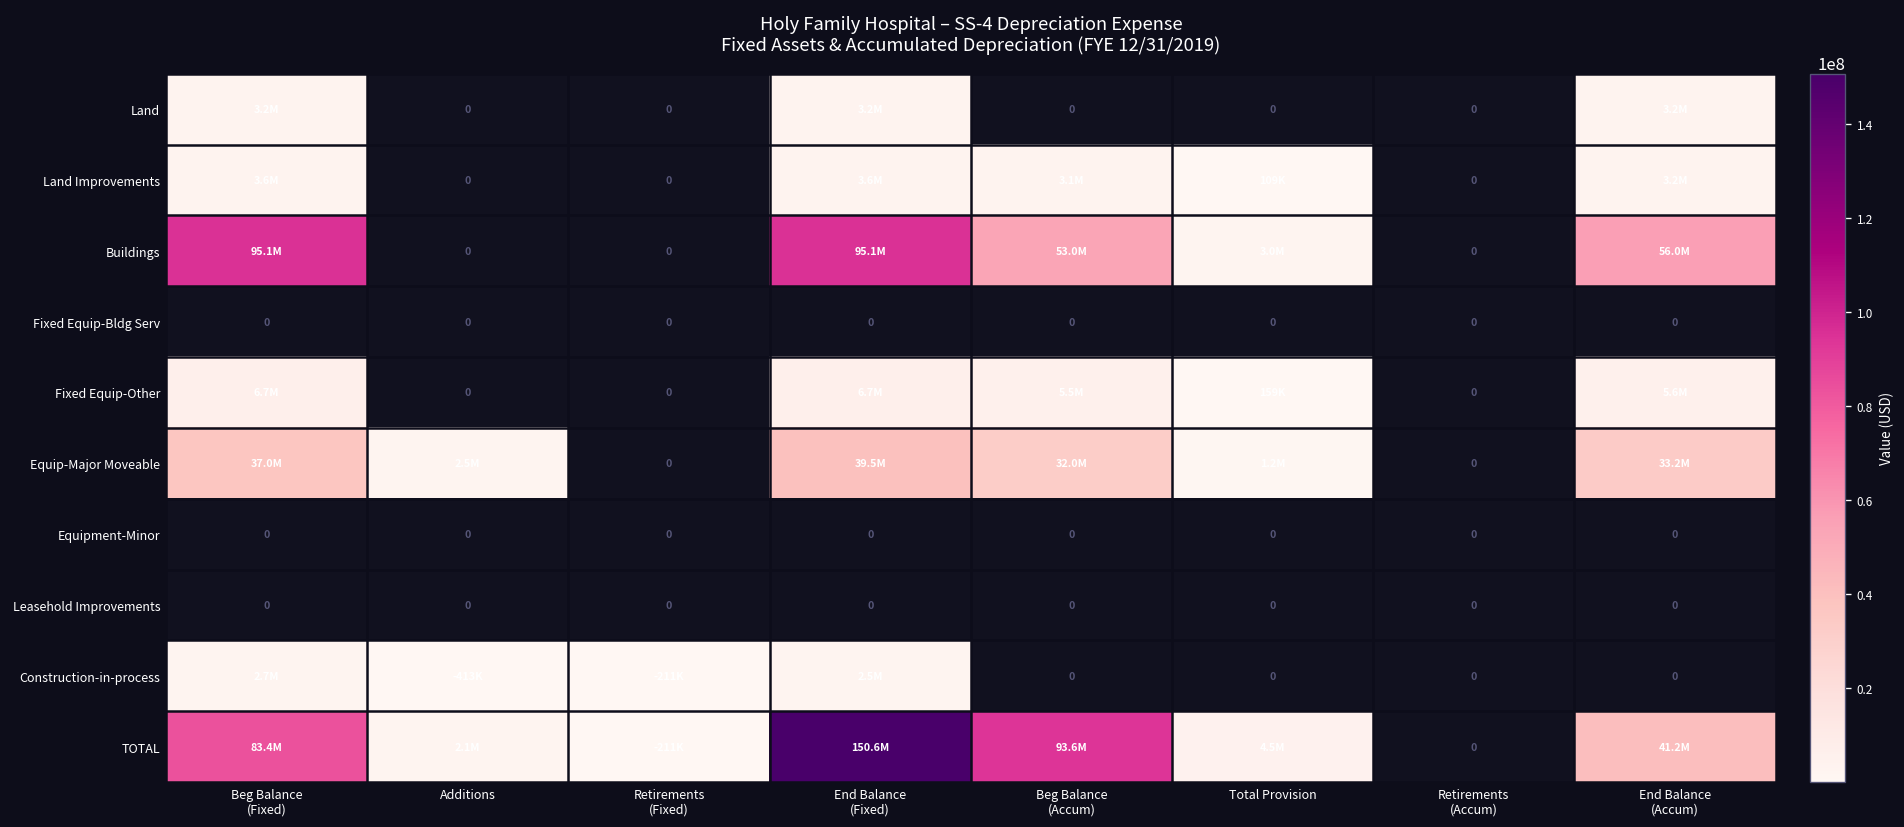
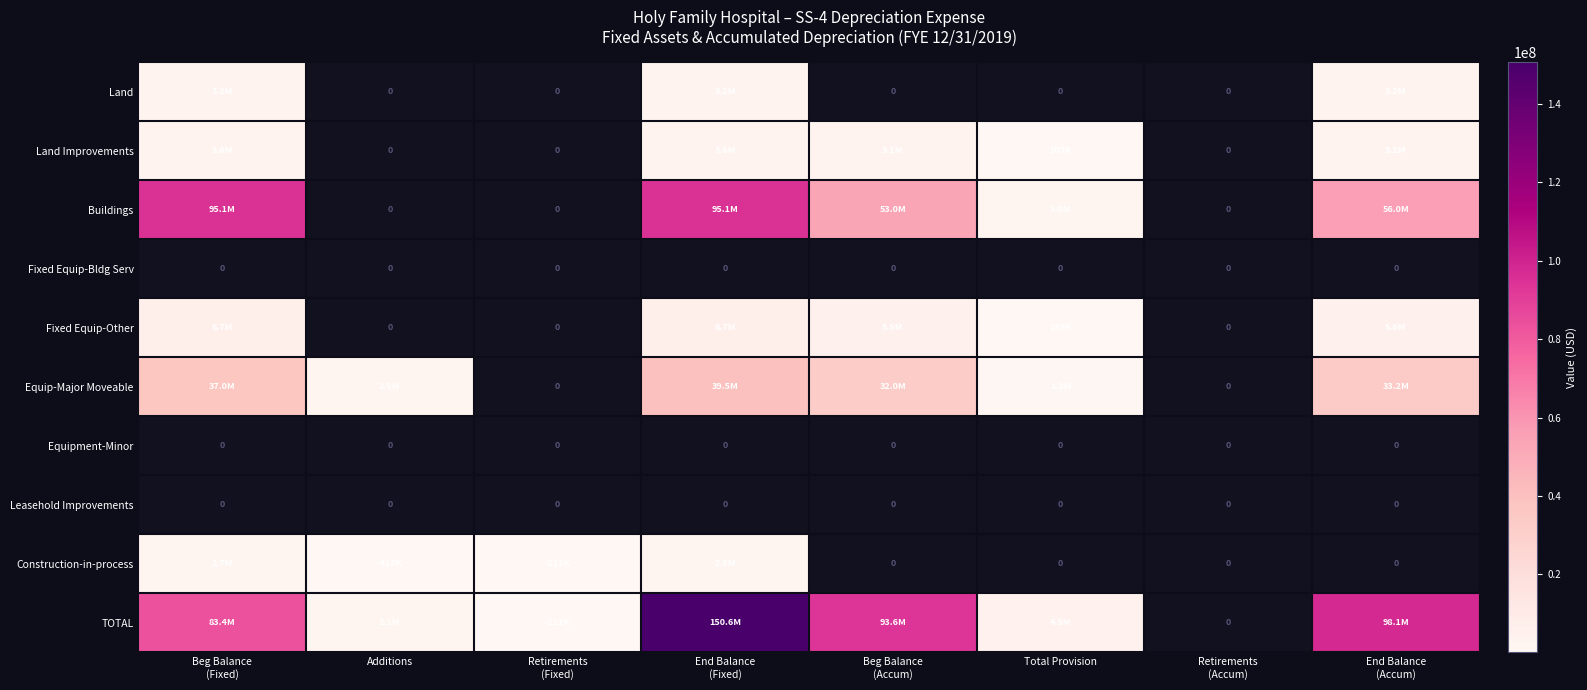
TOTAL, End Balance (Accum): 41.2M -> 98.1M
